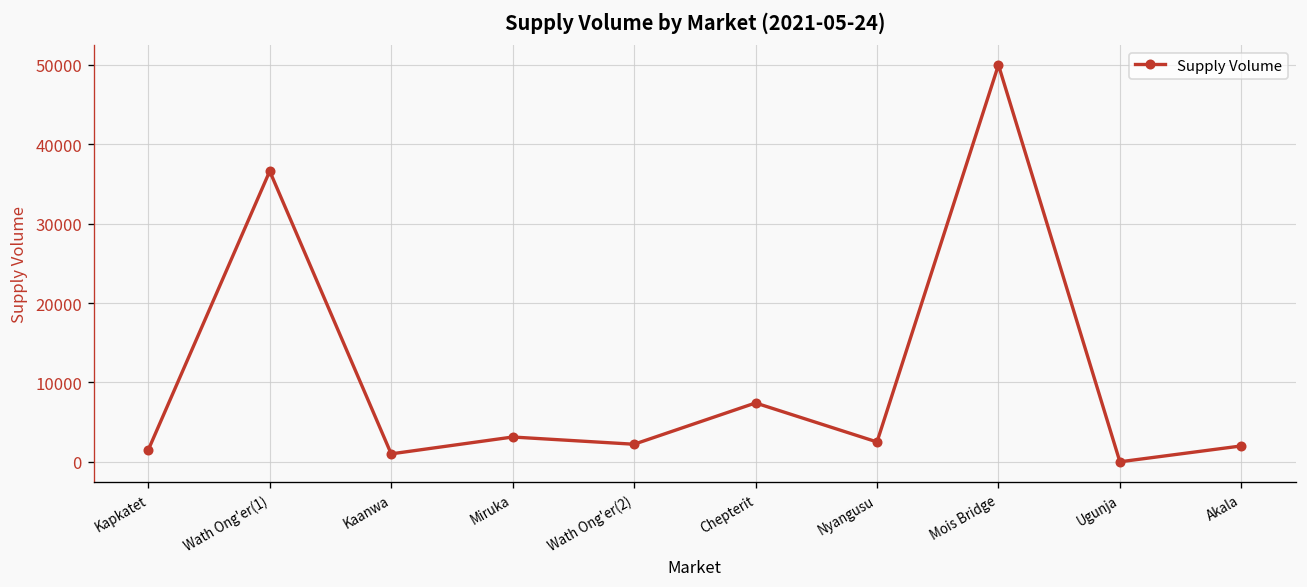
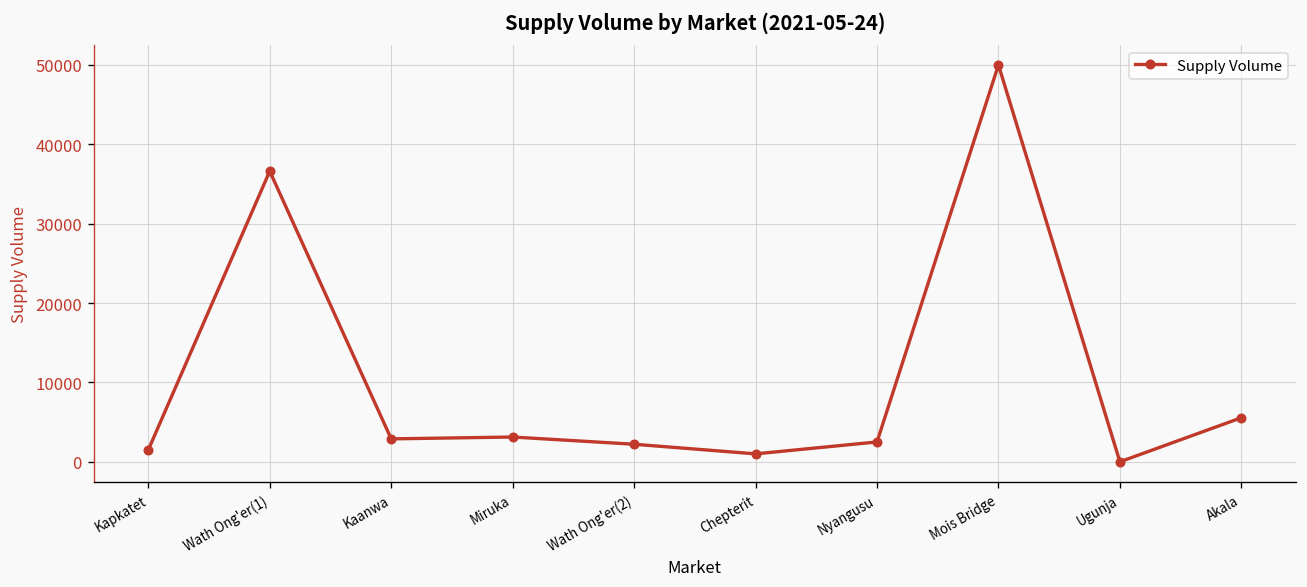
Kaanwa: 1000 -> 3000
Chepterit: 7000 -> 1000
Akala: 2000 -> 6000
